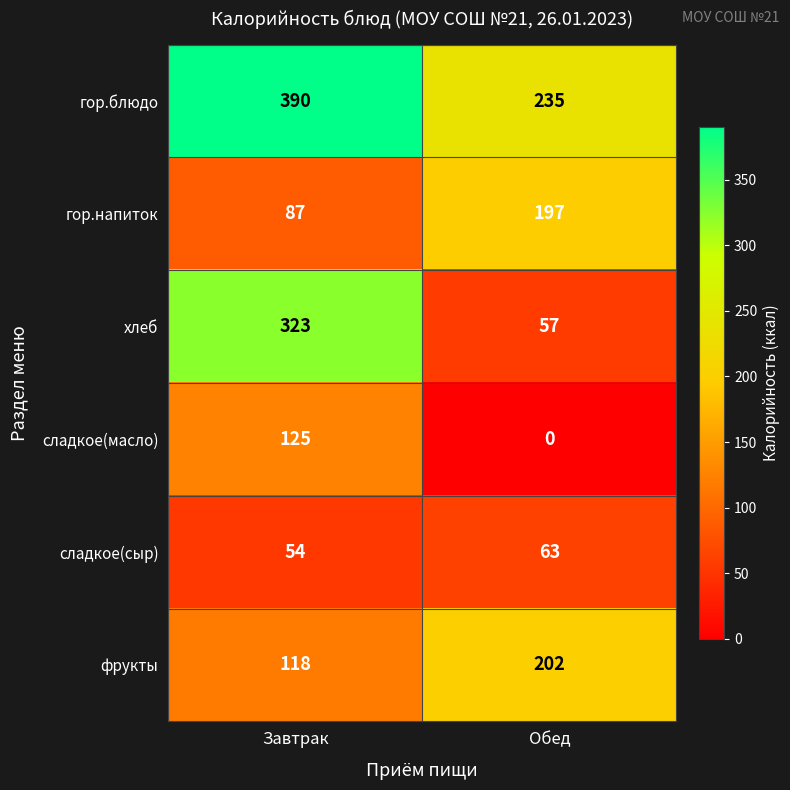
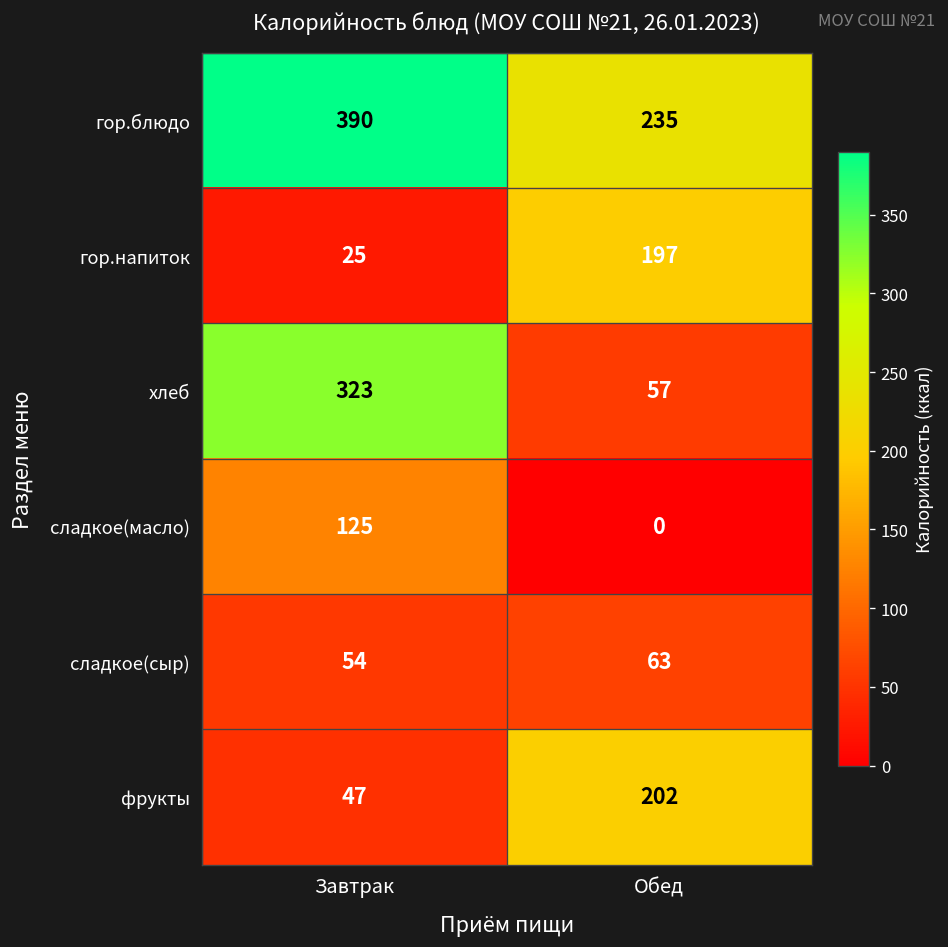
гор.напиток, Завтрак: 87 -> 25
фрукты, Завтрак: 118 -> 47
